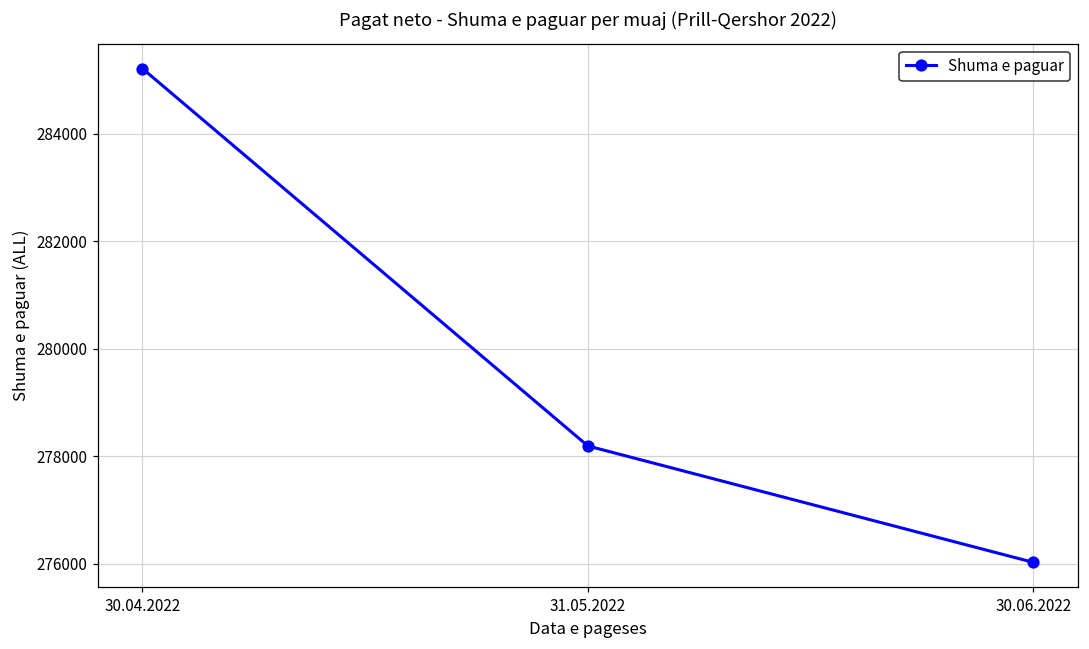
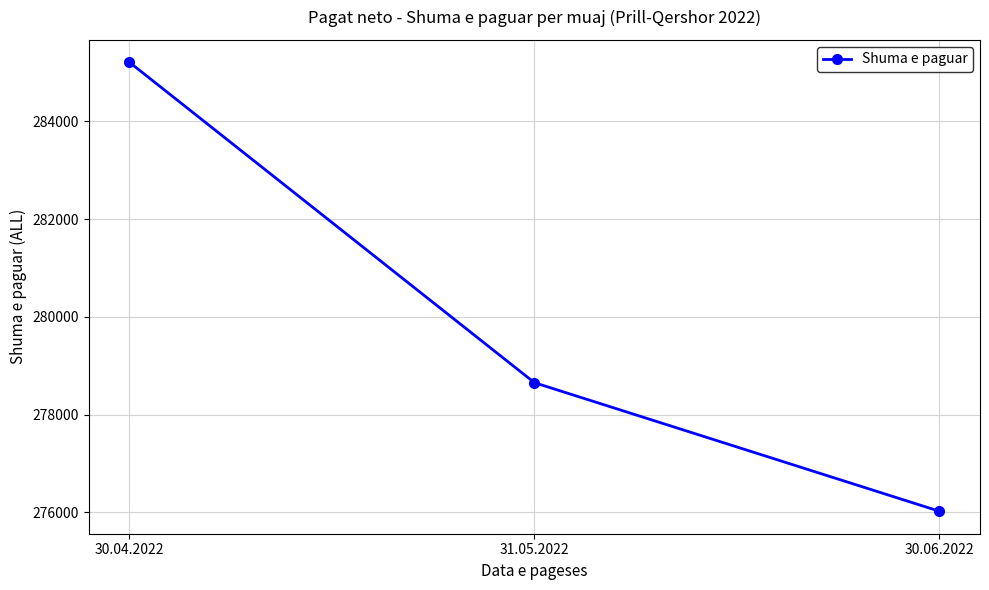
31.05.2022: 278200 -> 278700
